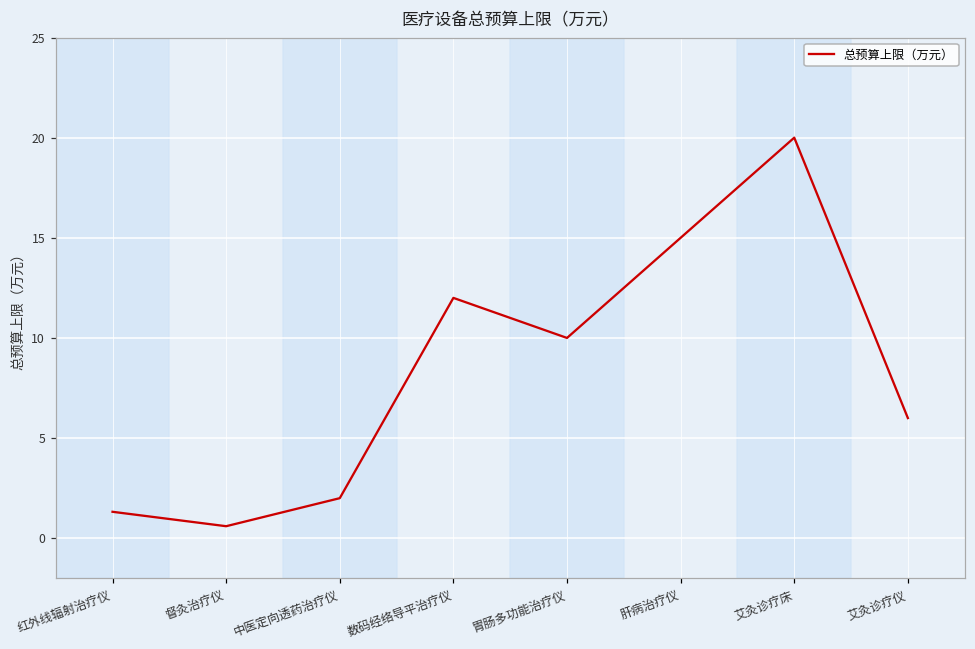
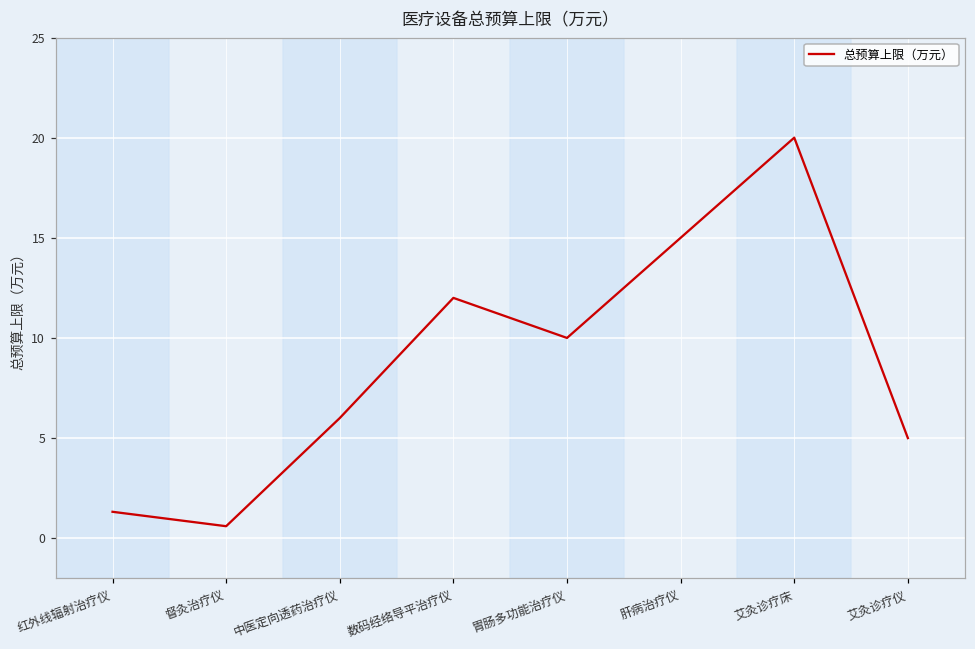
中医定向透药治疗仪: 2 -> 6
艾灸诊疗仪: 6 -> 5
